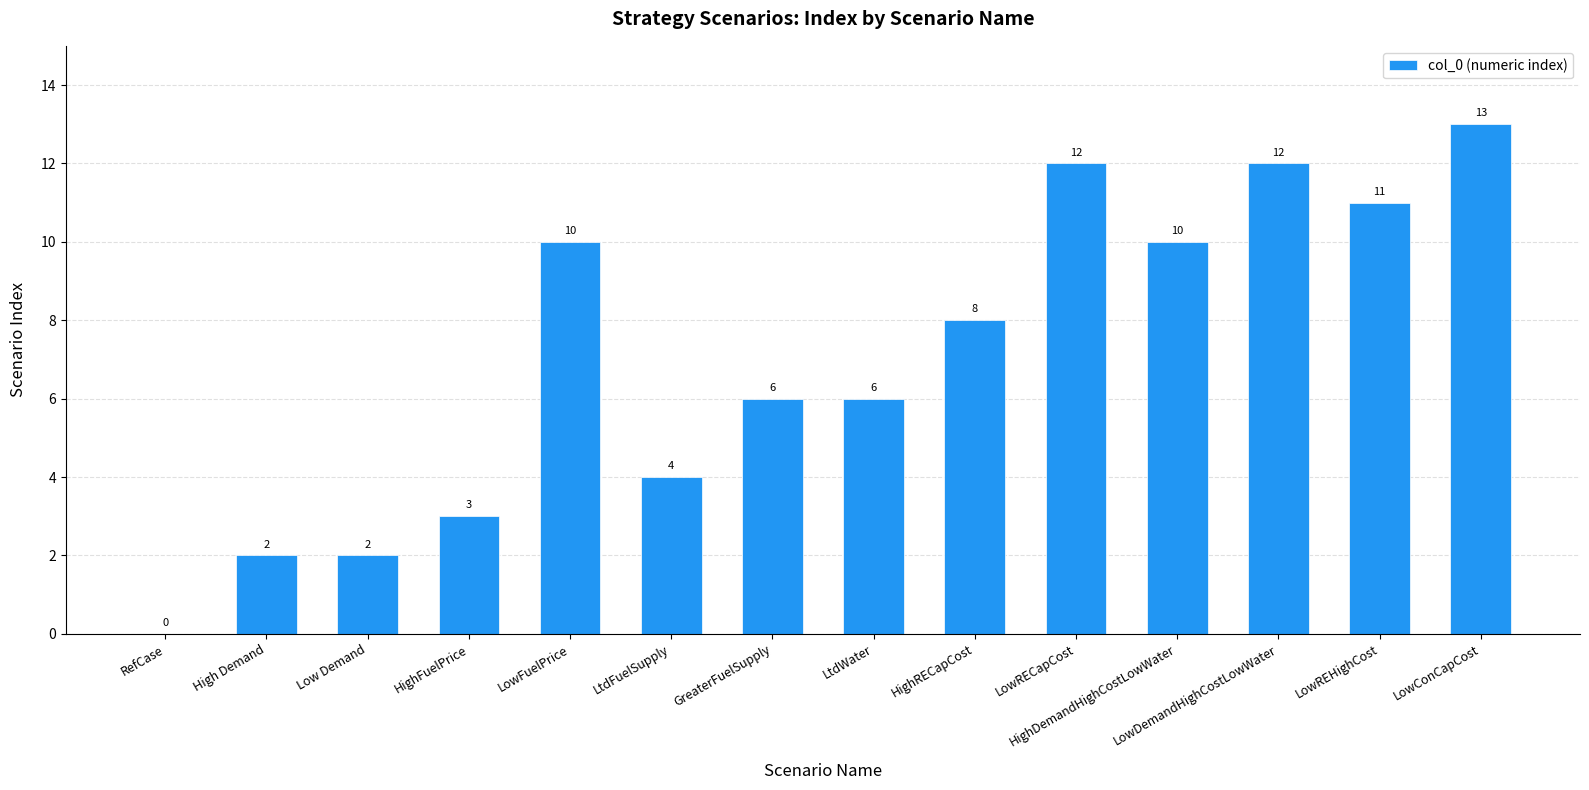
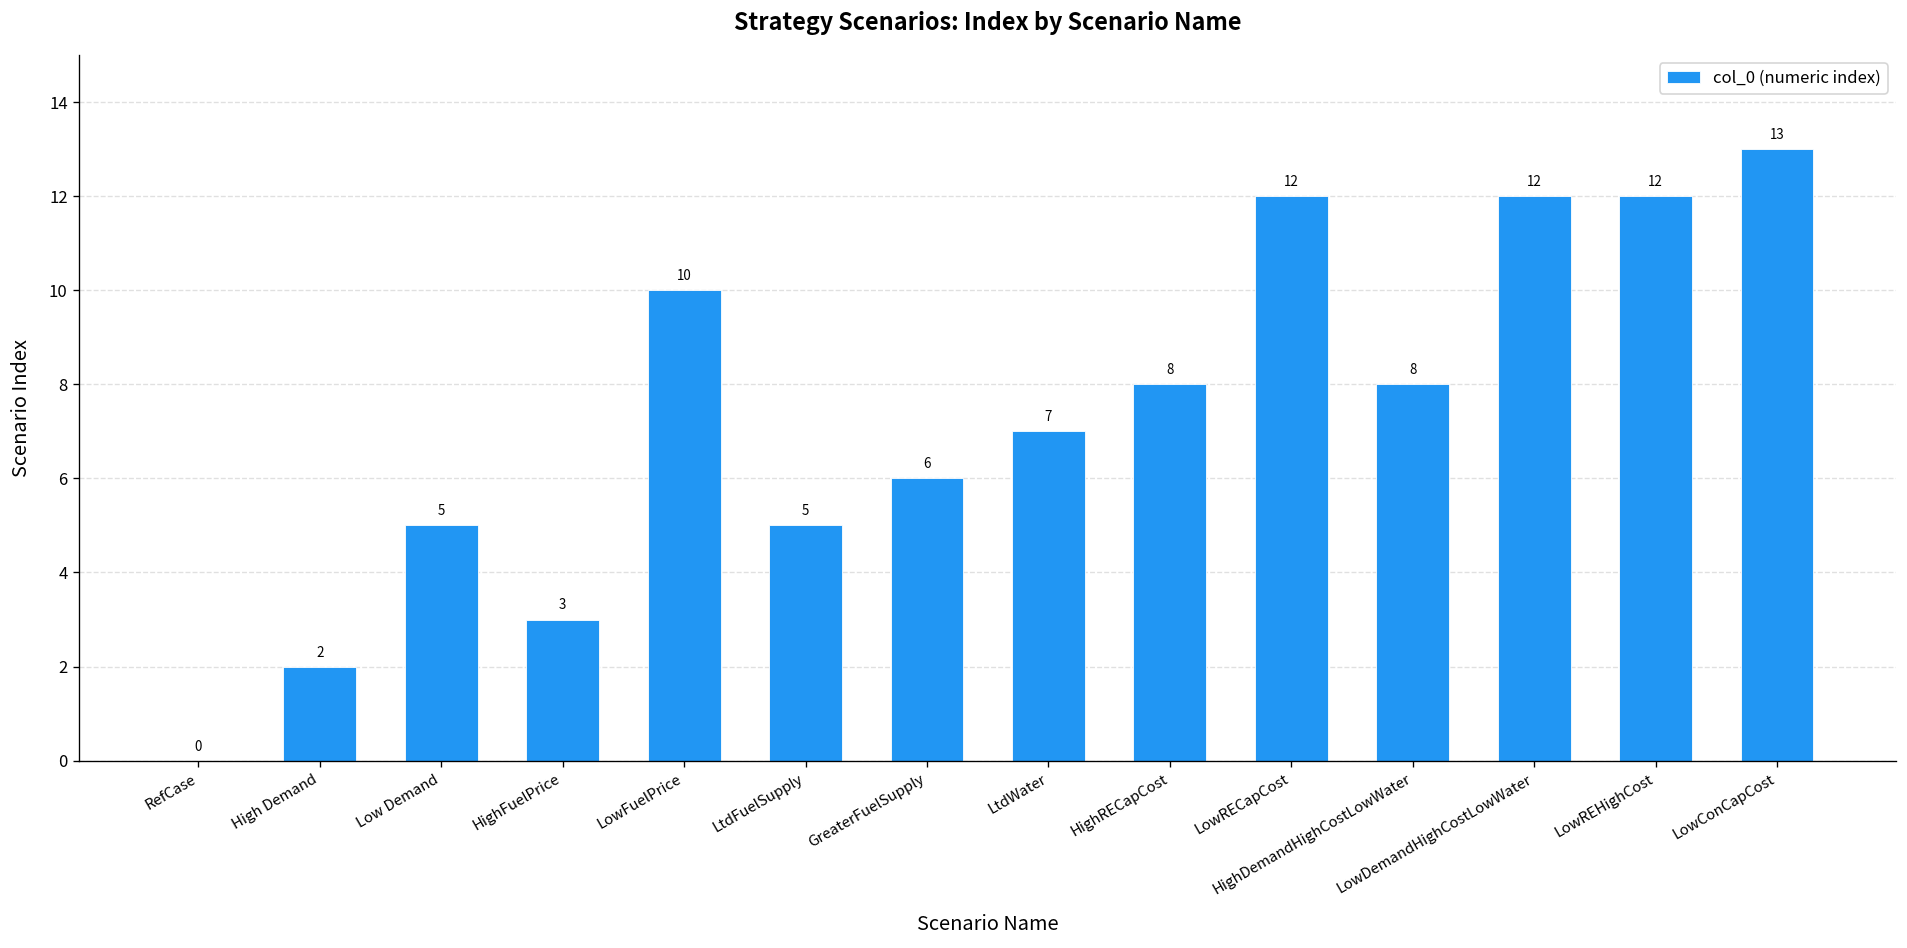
Low Demand: 2 -> 5
LtdFuelSupply: 4 -> 5
LtdWater: 6 -> 7
HighDemandHighCostLowWater: 10 -> 8
LowREHighCost: 11 -> 12
